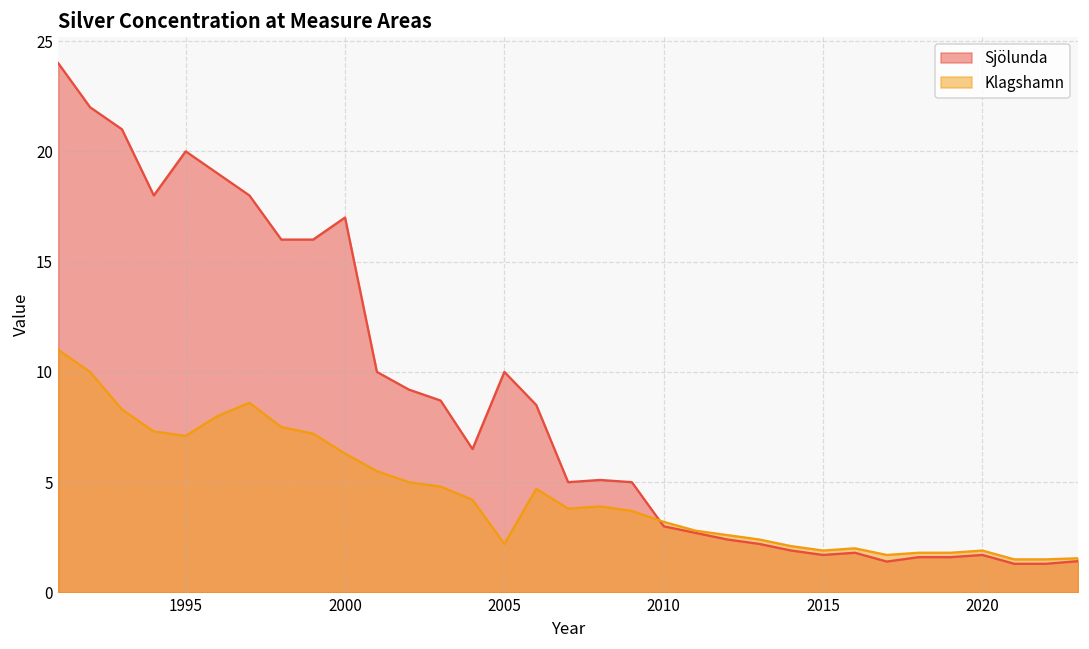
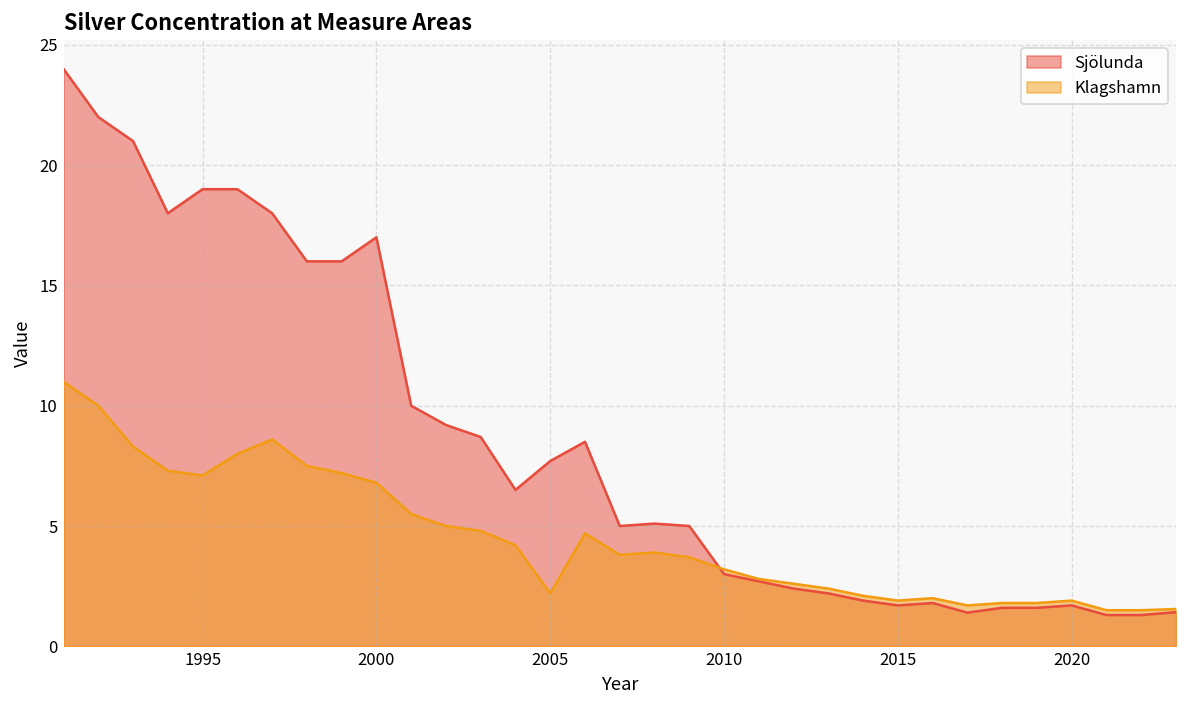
Sjölunda, 1995: 20 -> 19
Klagshamn, 2000: 6.3 -> 6.8
Sjölunda, 2005: 10.0 -> 7.7
